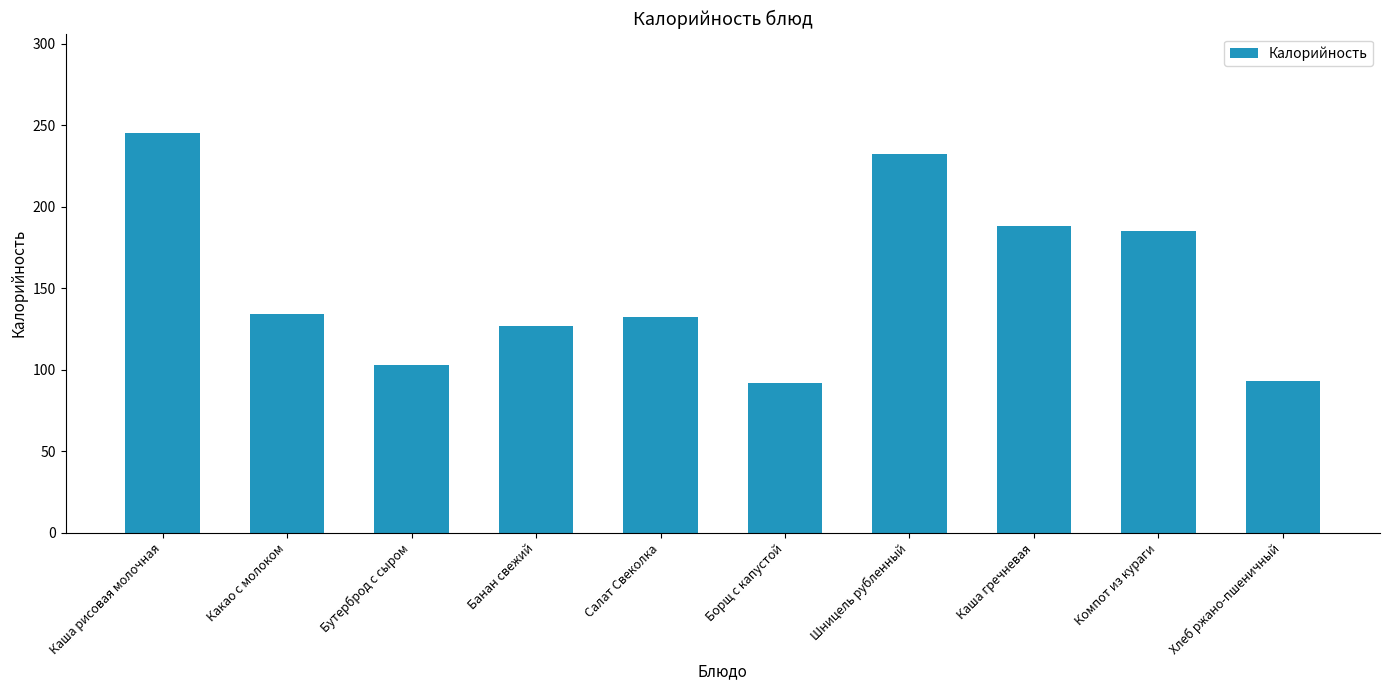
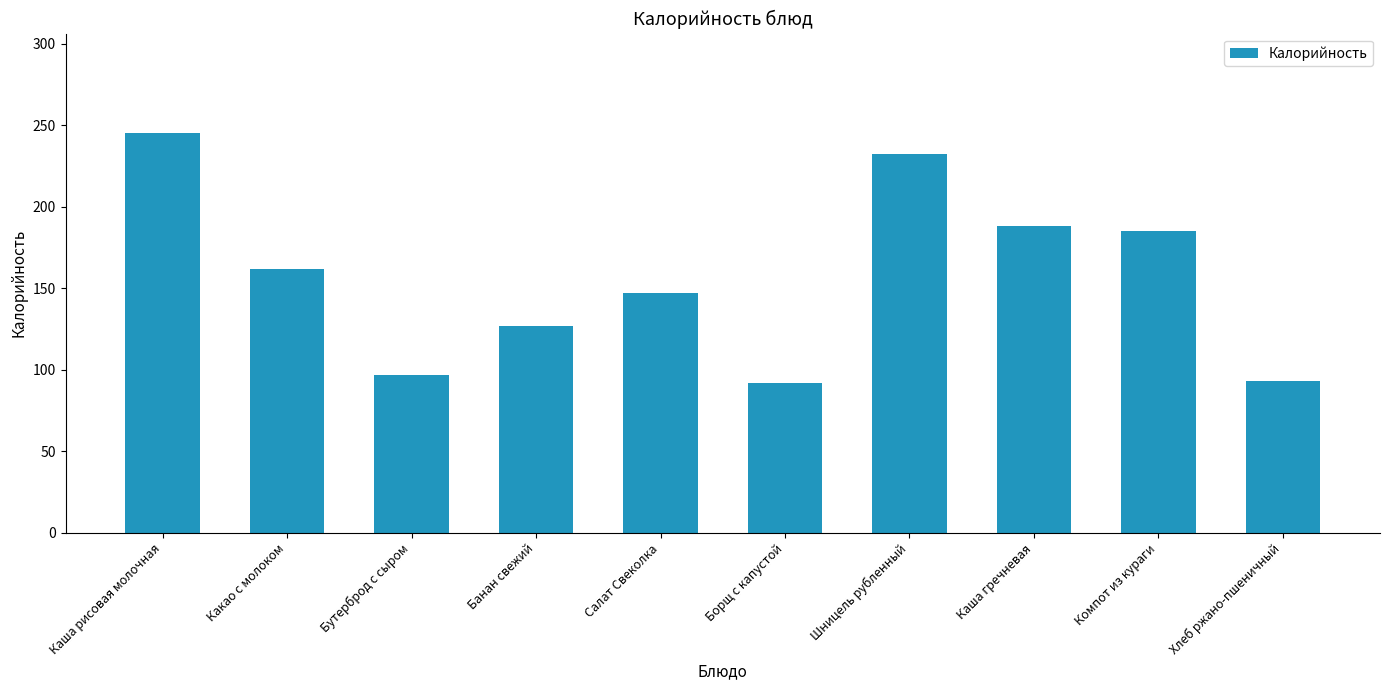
Какао с молоком: 134 -> 162
Бутерброд с сыром: 103 -> 97
Салат Свеколка: 132 -> 147
